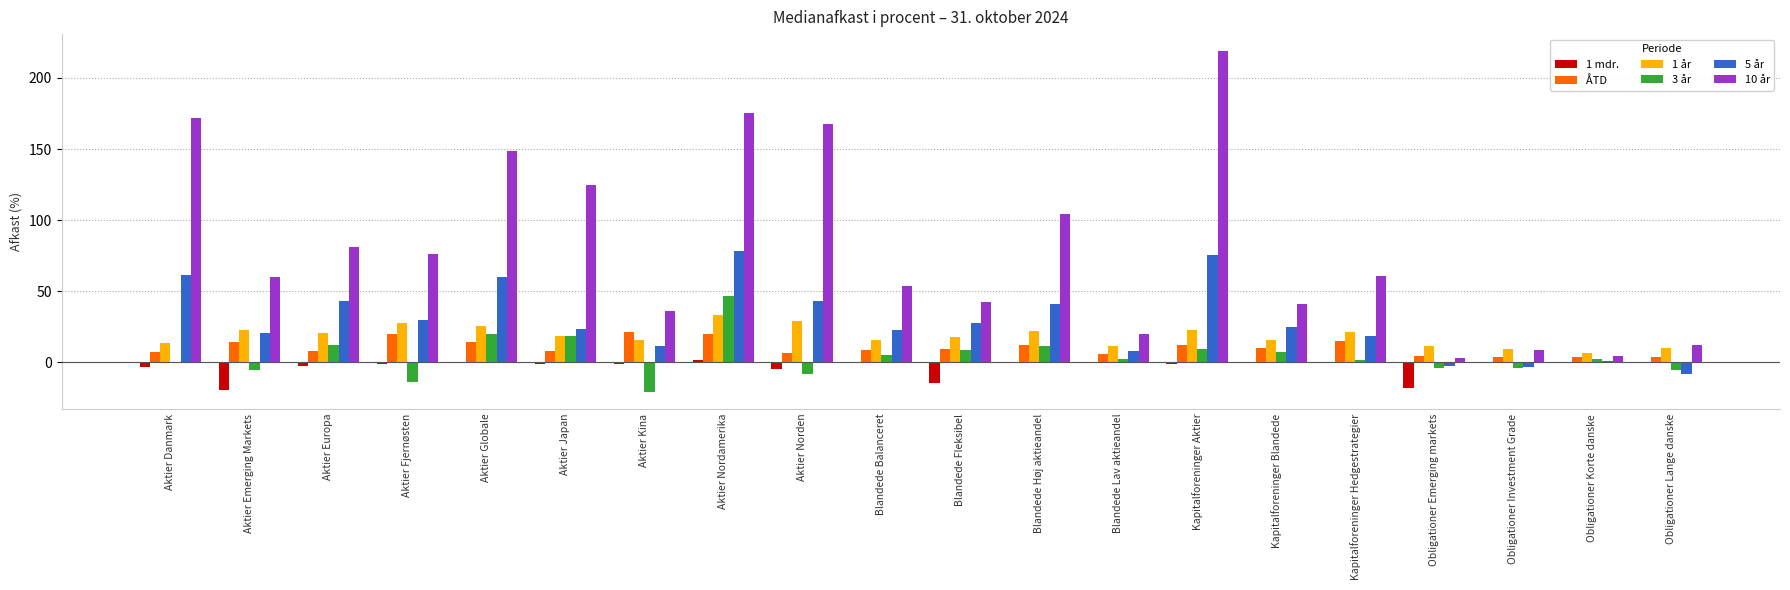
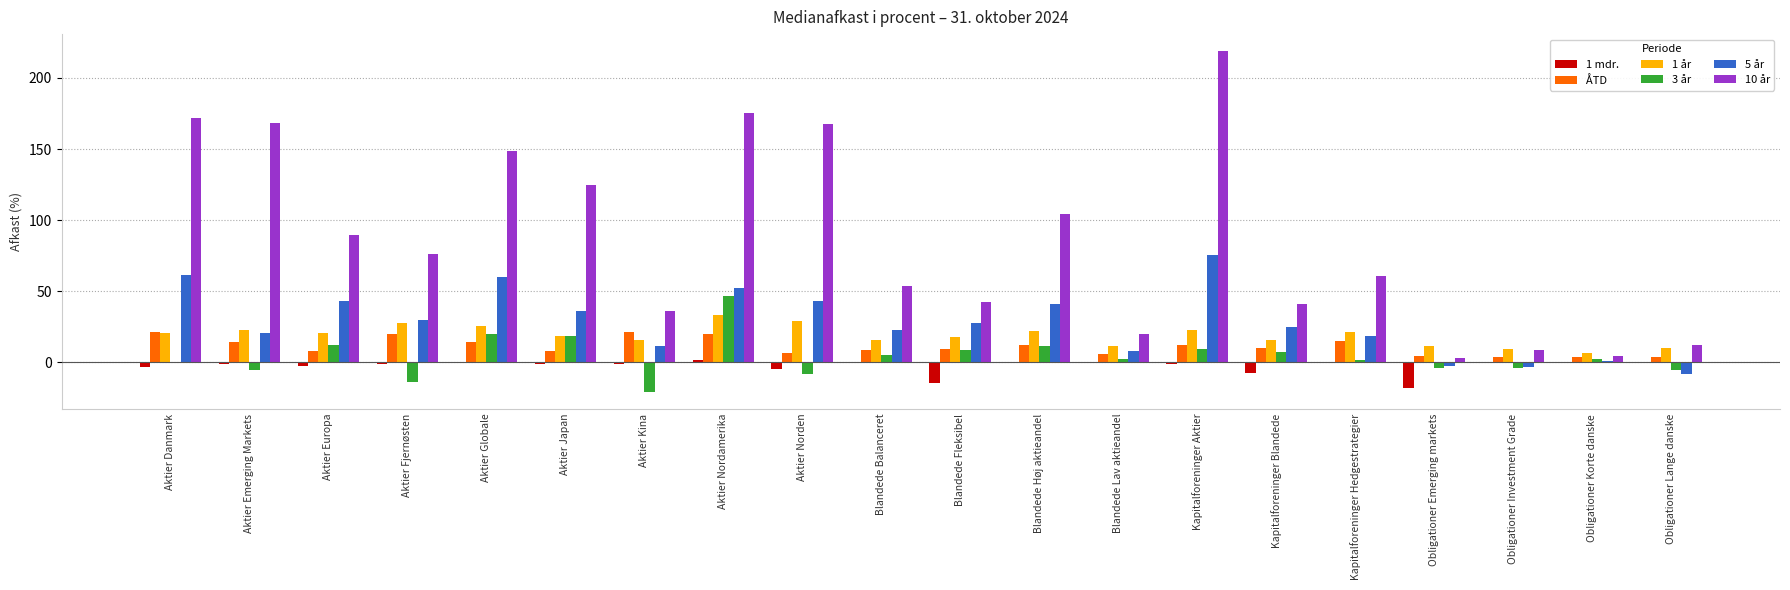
ÅTD, Aktier Danmark: 7 -> 21
1 år, Aktier Danmark: 13 -> 20
1 mdr., Aktier Emerging Markets: -20 -> -2
10 år, Aktier Emerging Markets: 60 -> 168
10 år, Aktier Europa: 81 -> 89
5 år, Aktier Japan: 23 -> 36
5 år, Aktier Nordamerika: 78 -> 52
1 mdr., Kapitalforeninger Blandede: 0 -> -7
